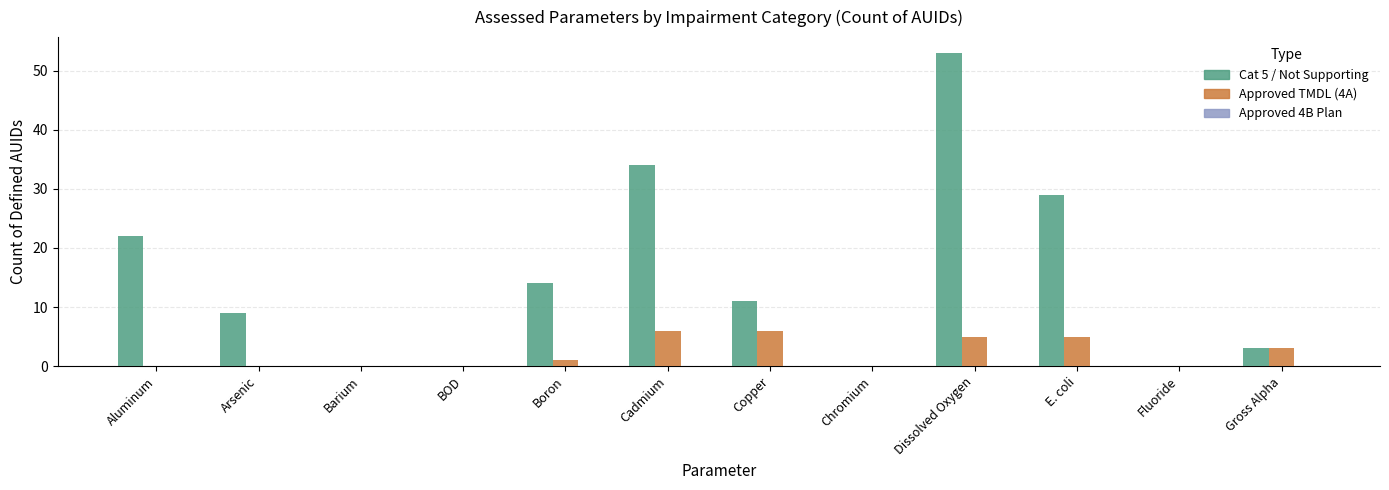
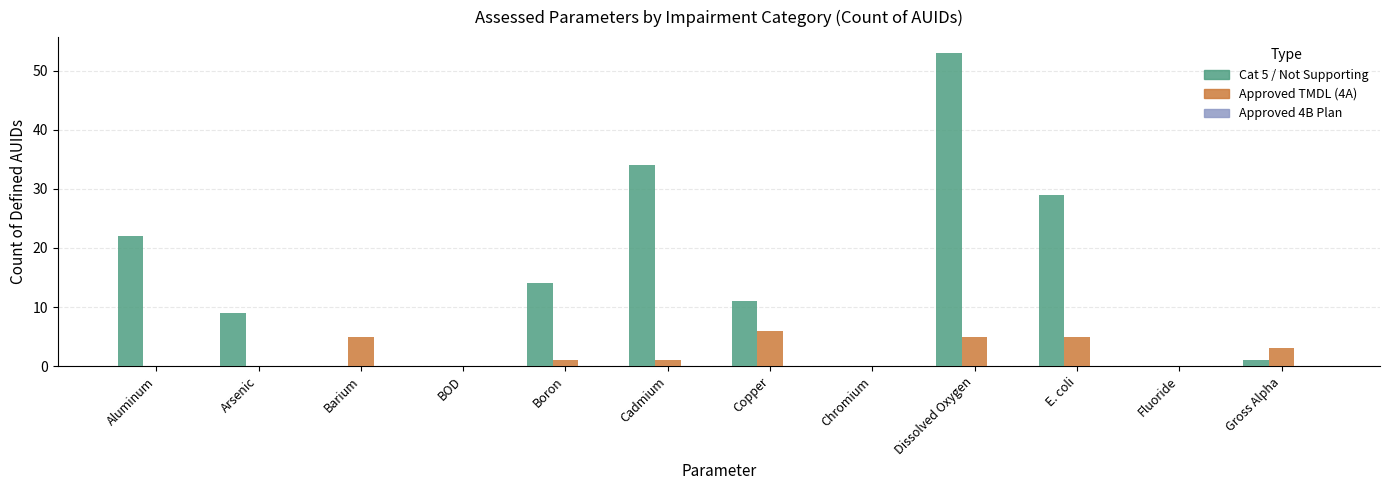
Approved TMDL (4A), Barium: 0 -> 5
Approved TMDL (4A), Cadmium: 6 -> 1
Cat 5 / Not Supporting, Gross Alpha: 3 -> 1
